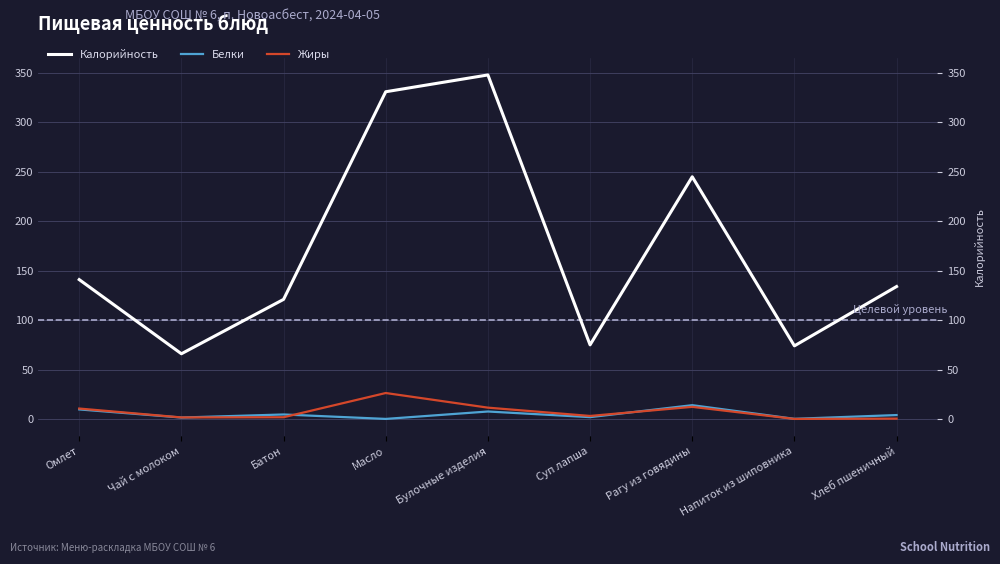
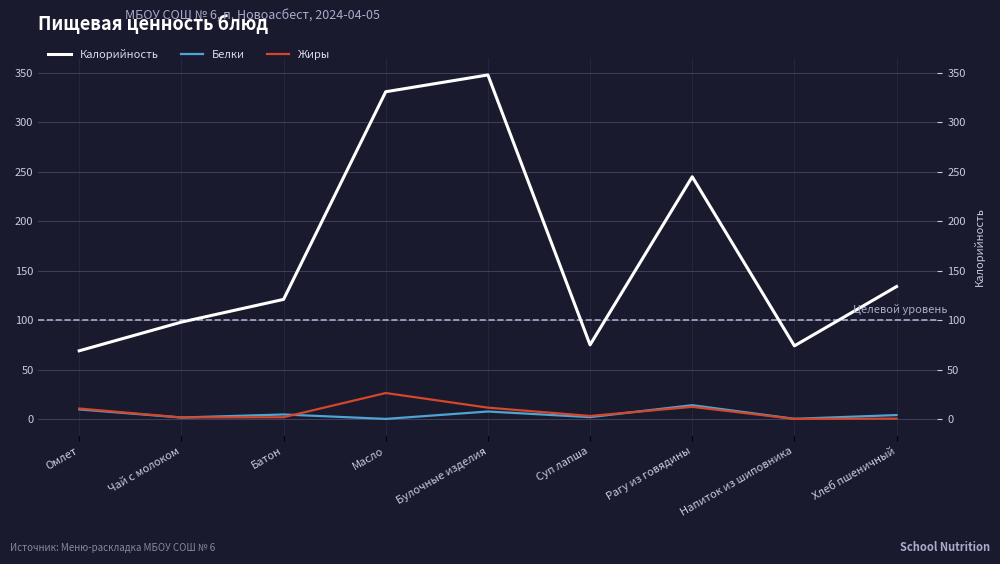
Калорийность, Омлет: 140 -> 70
Калорийность, Чай с молоком: 70 -> 100
